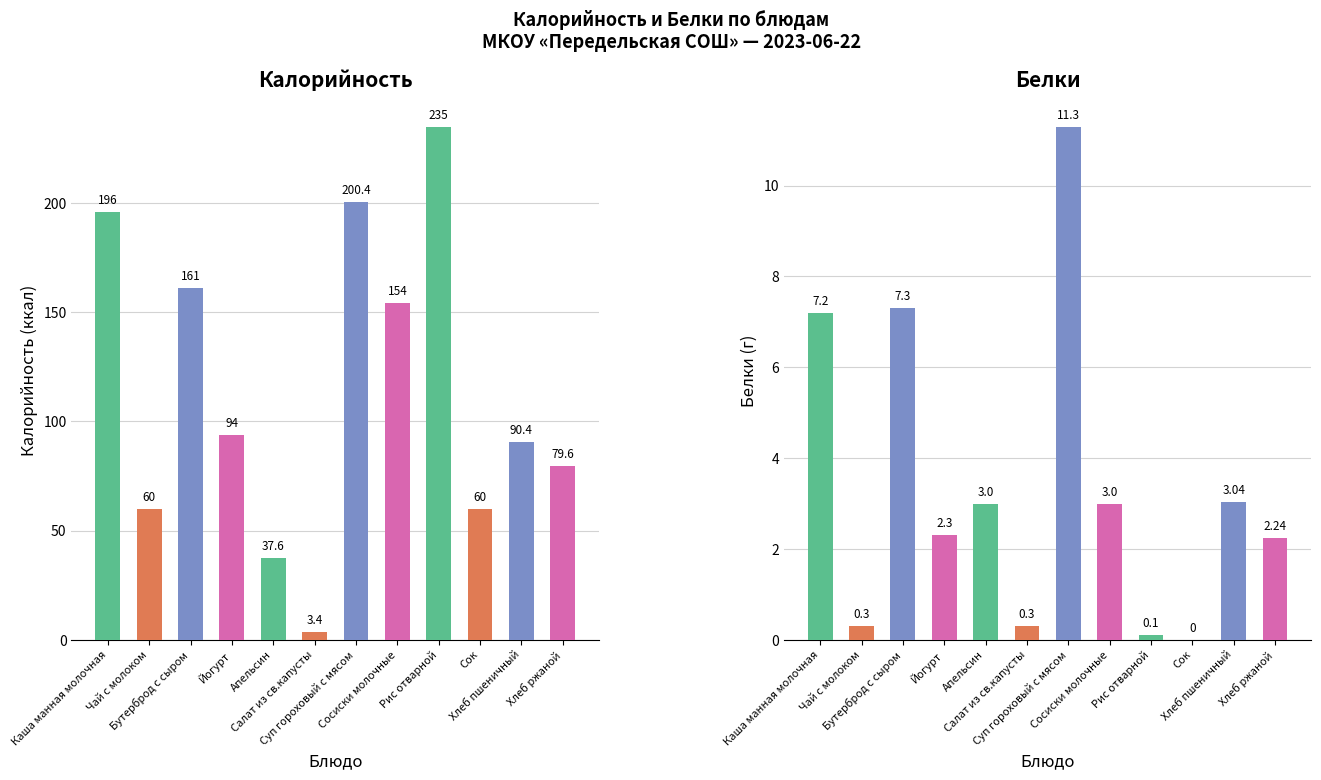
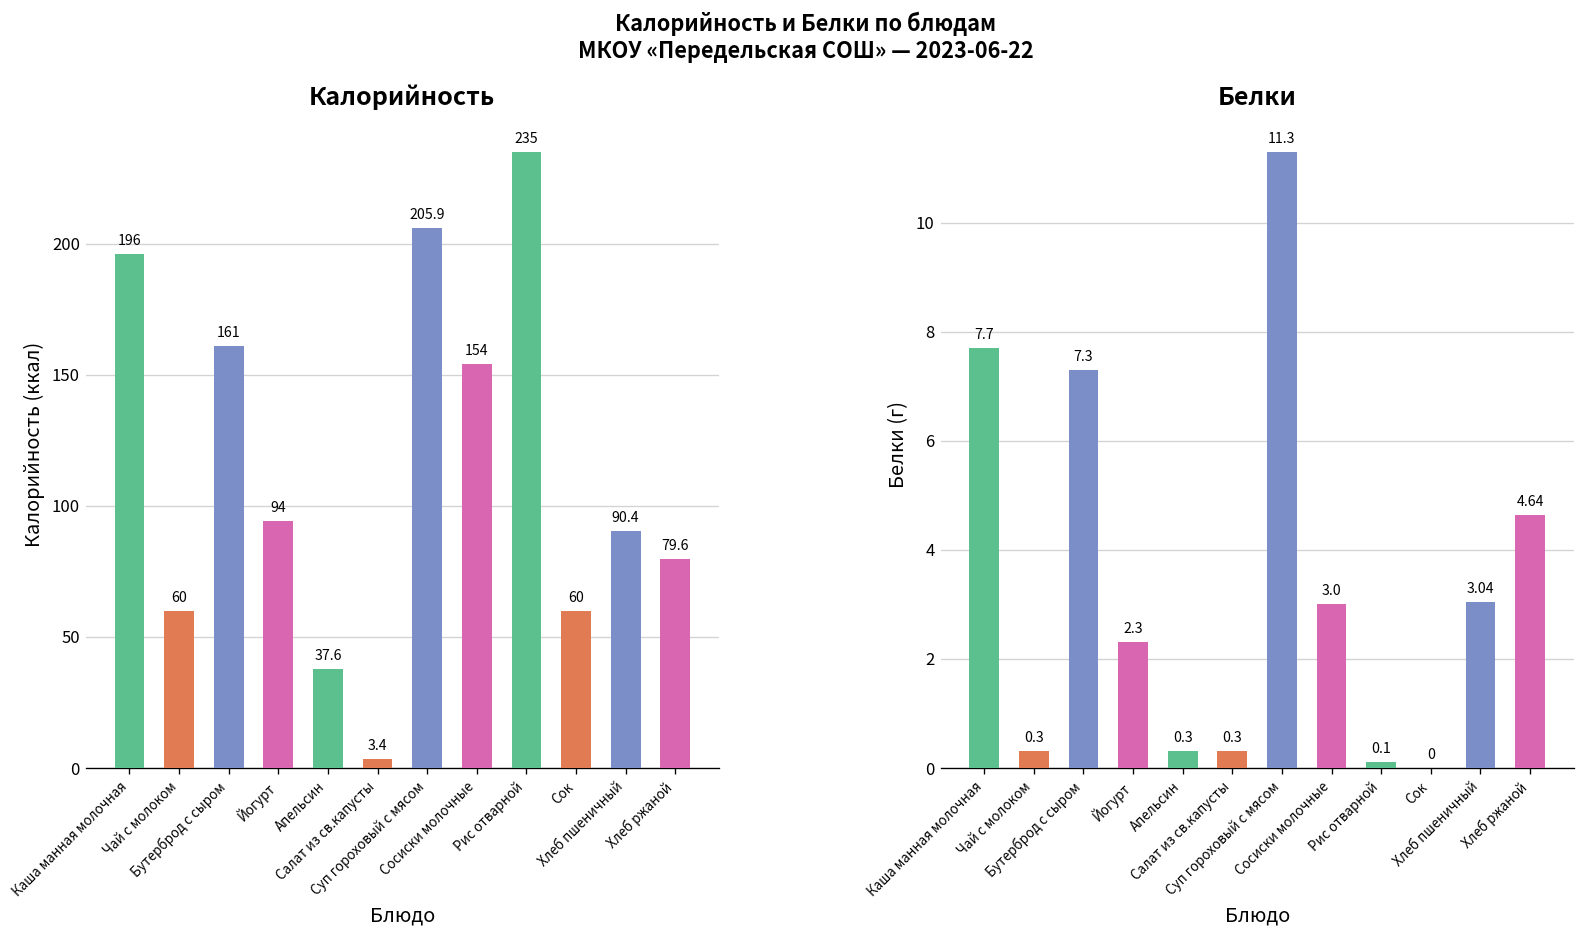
Калорийность, Суп гороховый с мясом: 200.4 -> 205.9
Белки, Каша манная молочная: 7.2 -> 7.7
Белки, Апельсин: 3.0 -> 0.3
Белки, Хлеб ржаной: 2.24 -> 4.64
